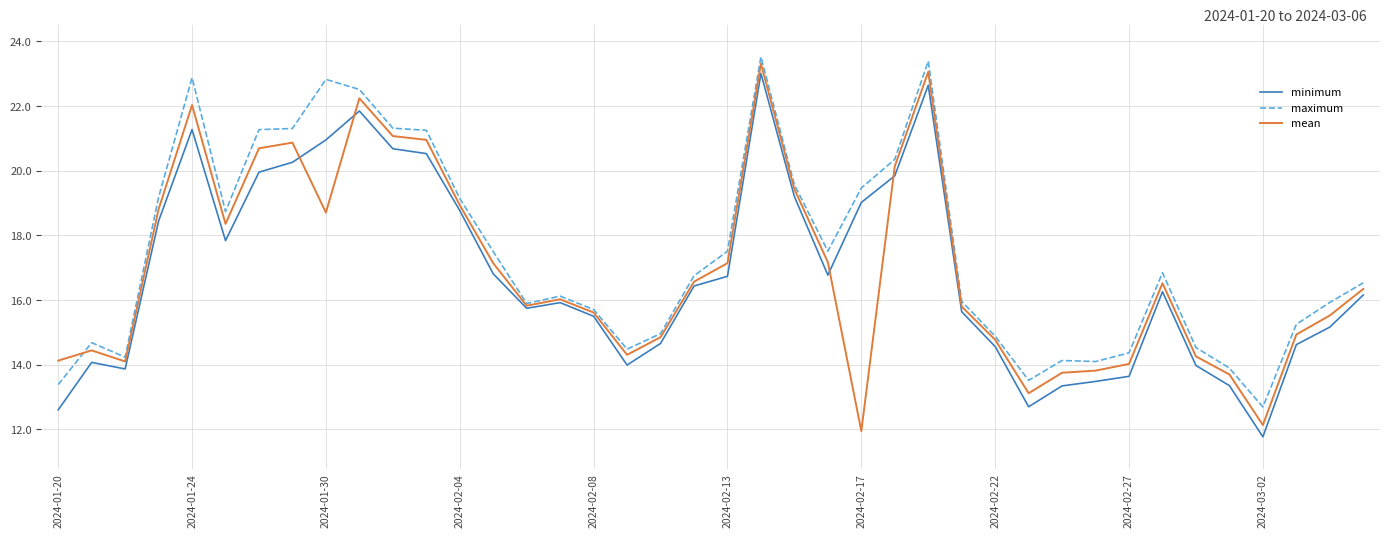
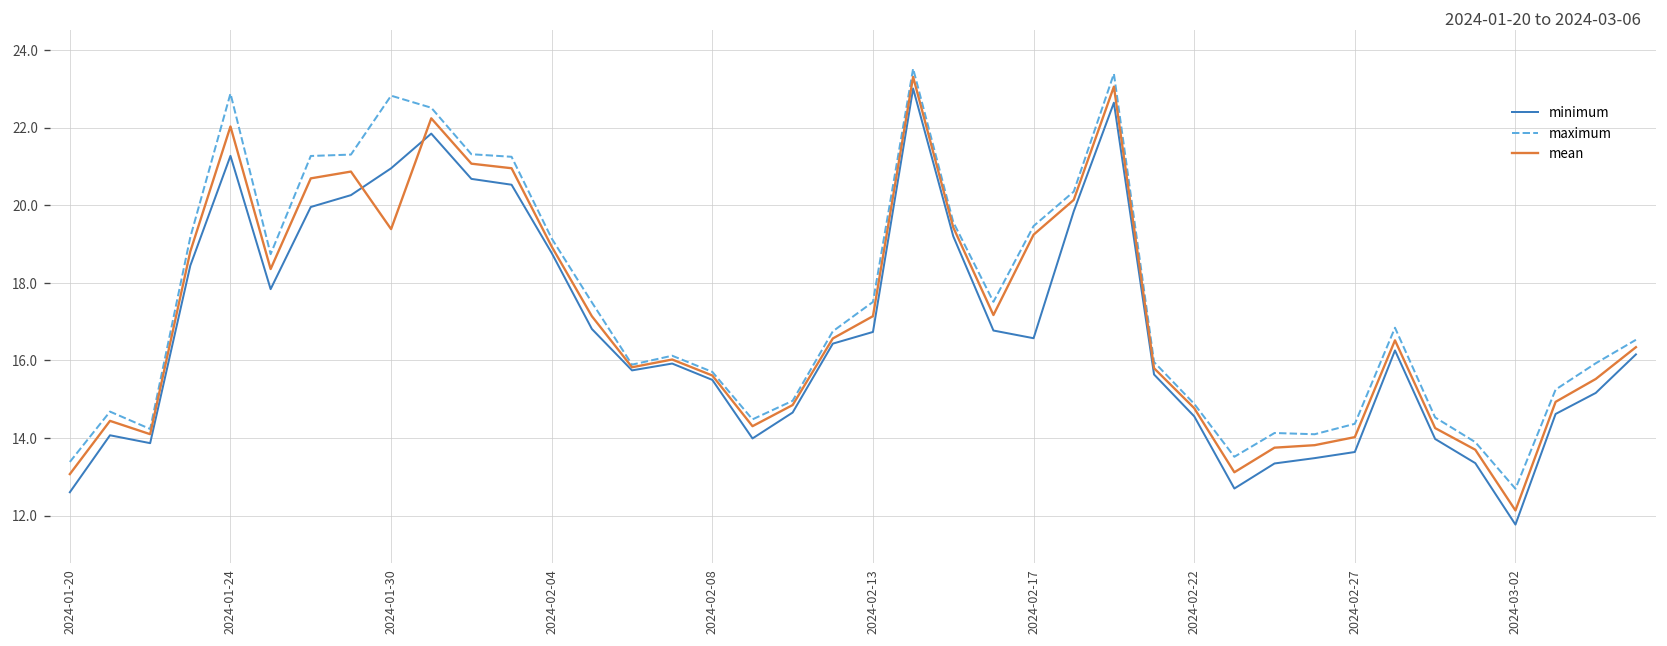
mean, 2024-01-20: 14.1 -> 13.1
mean, 2024-01-30: 18.7 -> 19.4
minimum, 2024-02-17: 19.0 -> 16.6
mean, 2024-02-17: 11.9 -> 19.2
